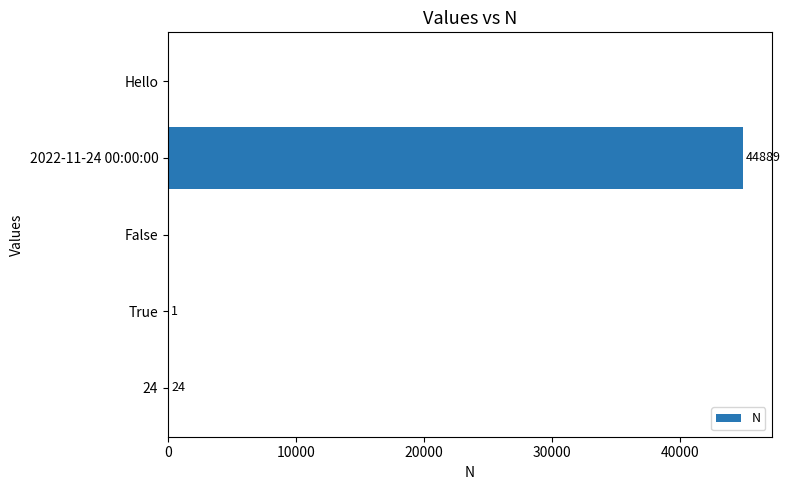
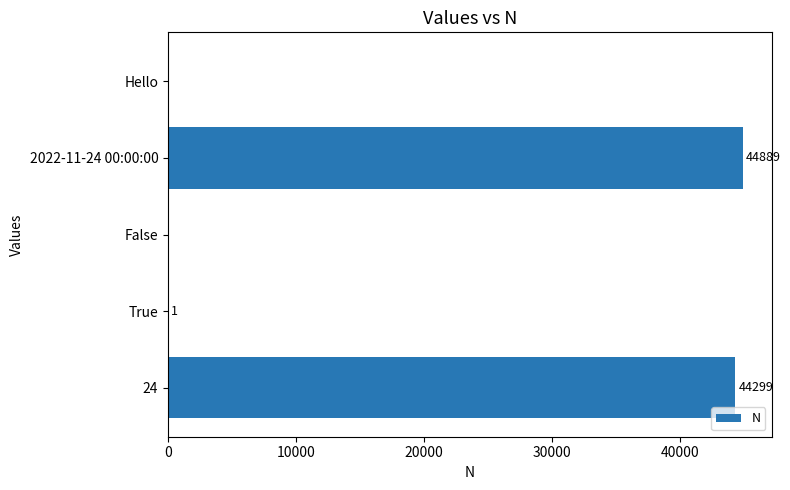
24: 24 -> 44299
